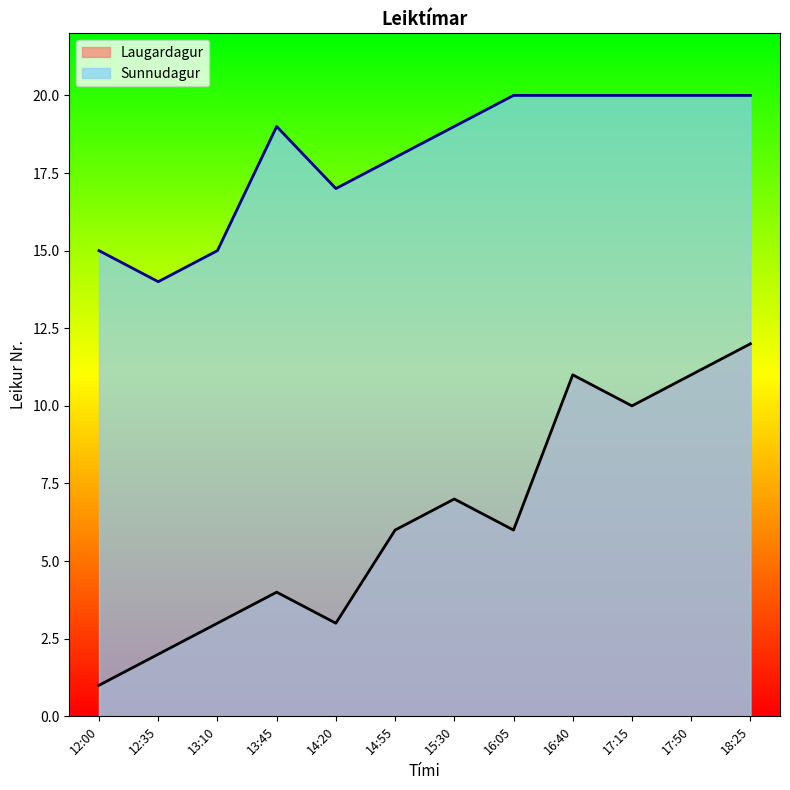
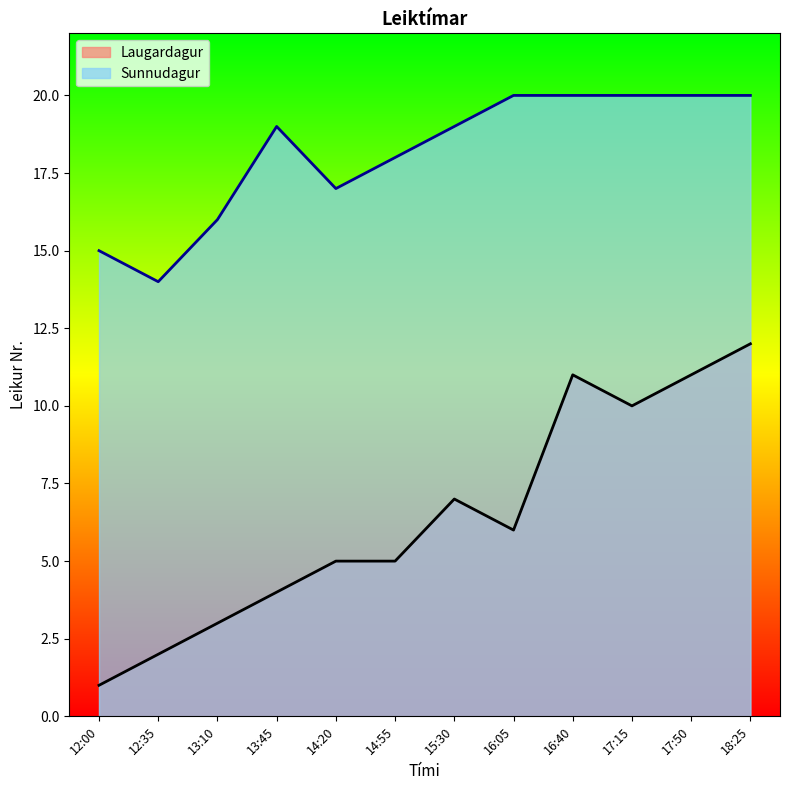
Sunnudagur, 13:10: 15 -> 16
Laugardagur, 14:20: 3 -> 5
Laugardagur, 14:55: 6 -> 5
